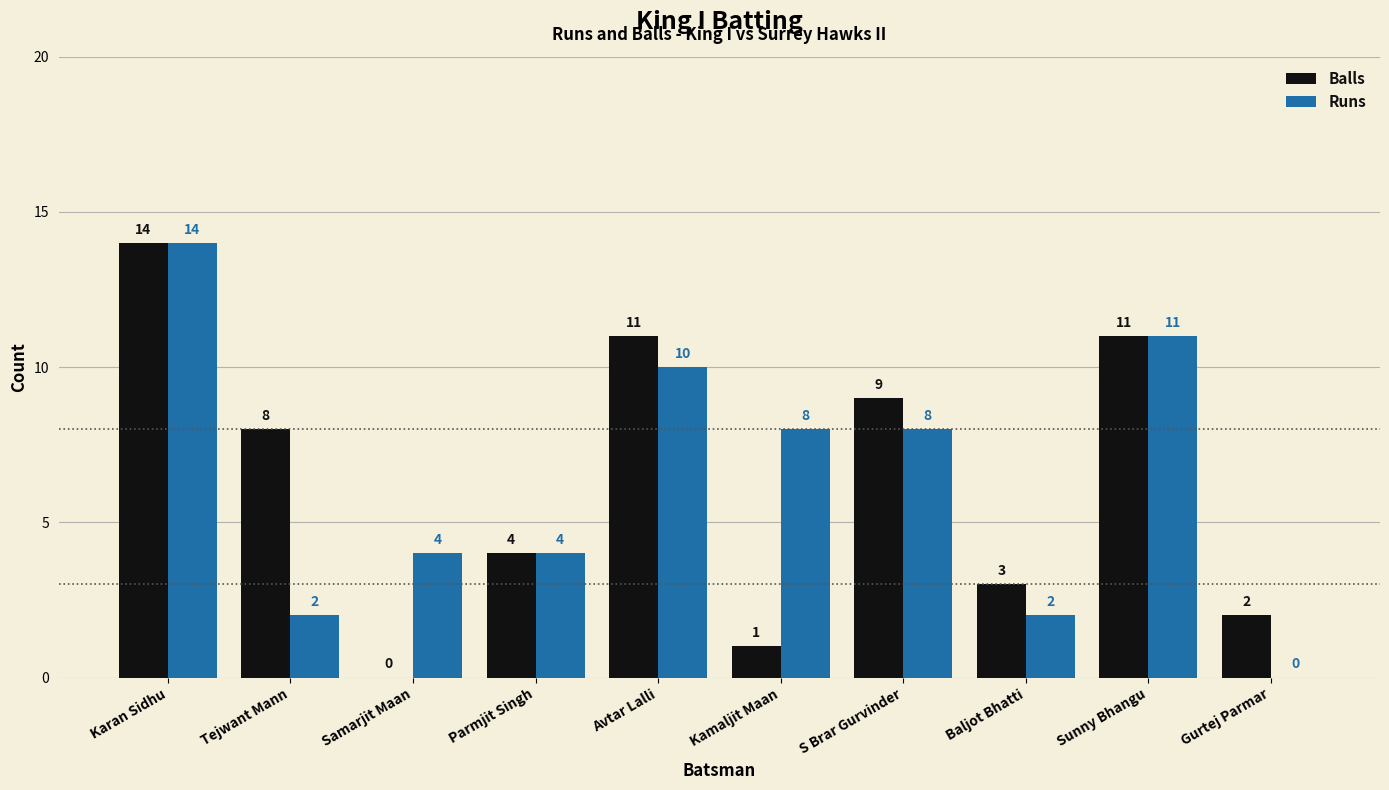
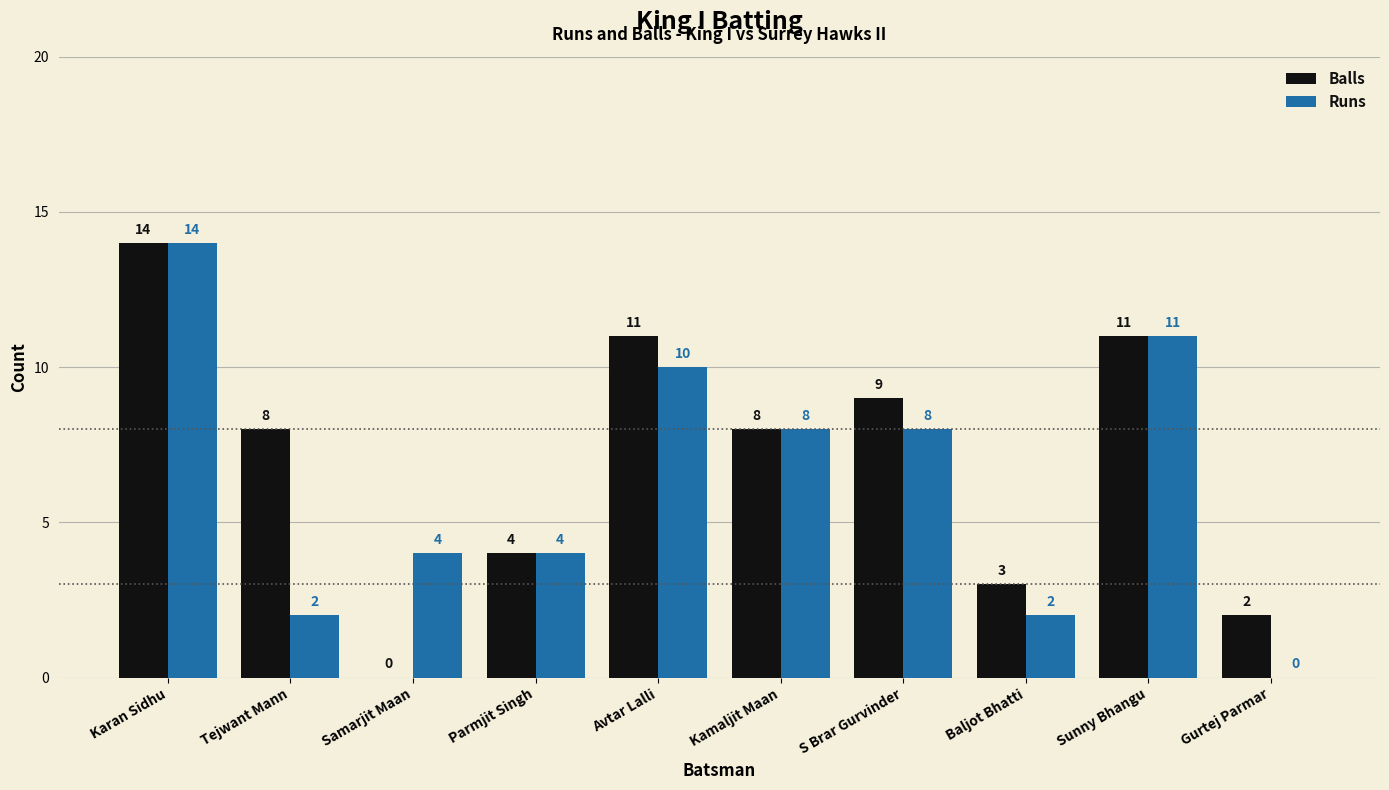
Balls, Kamaljit Maan: 1 -> 8
